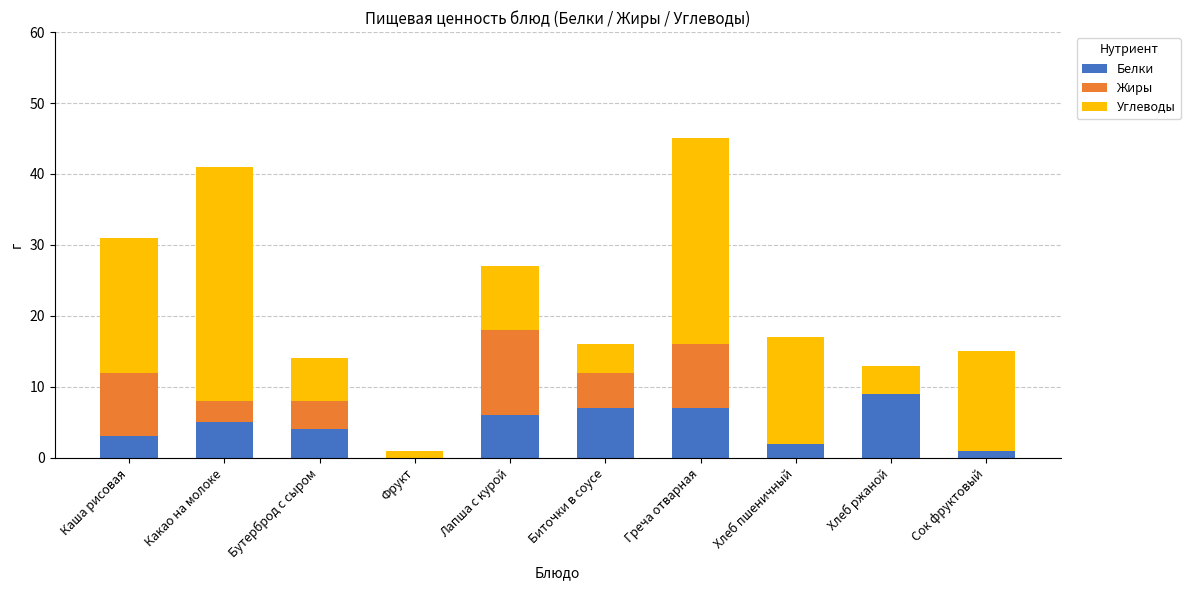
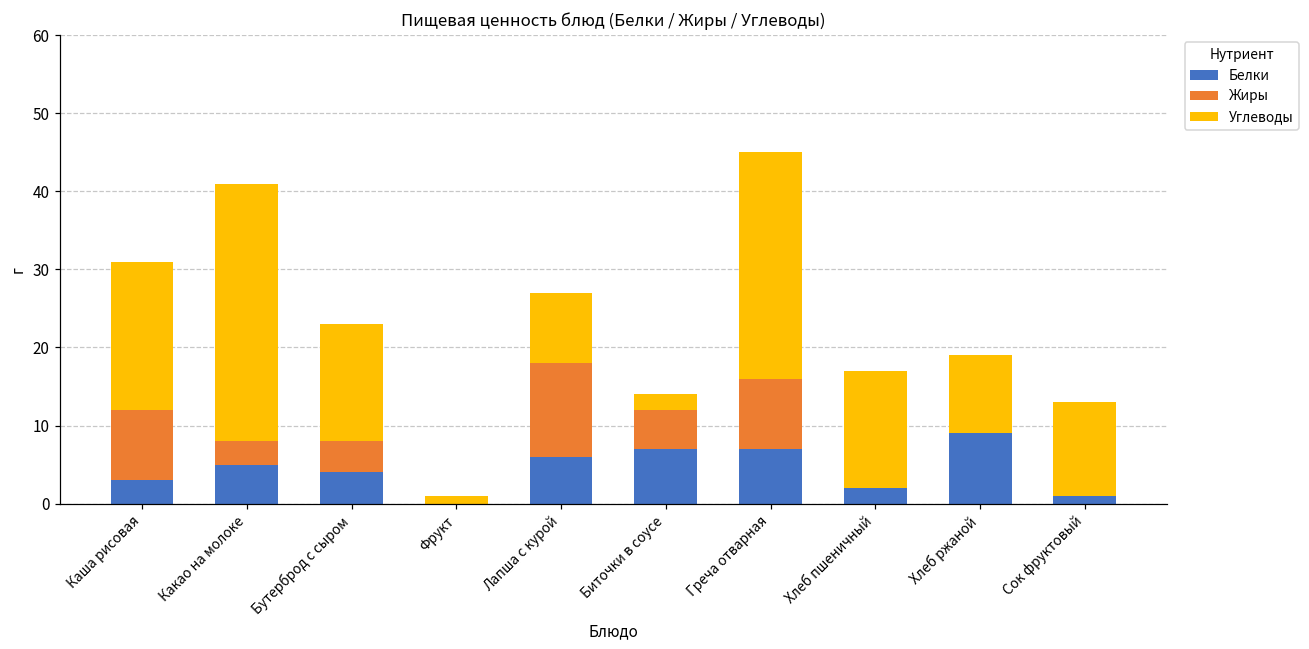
Углеводы, Бутерброд с сыром: 6 -> 15
Углеводы, Биточки в соусе: 4 -> 2
Углеводы, Хлеб ржаной: 4 -> 10
Углеводы, Сок фруктовый: 14 -> 12
